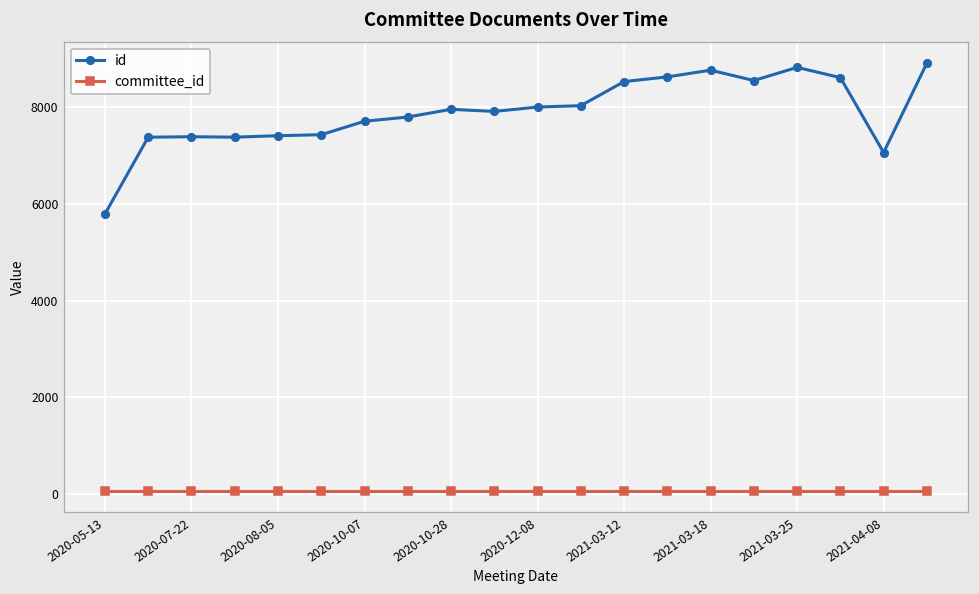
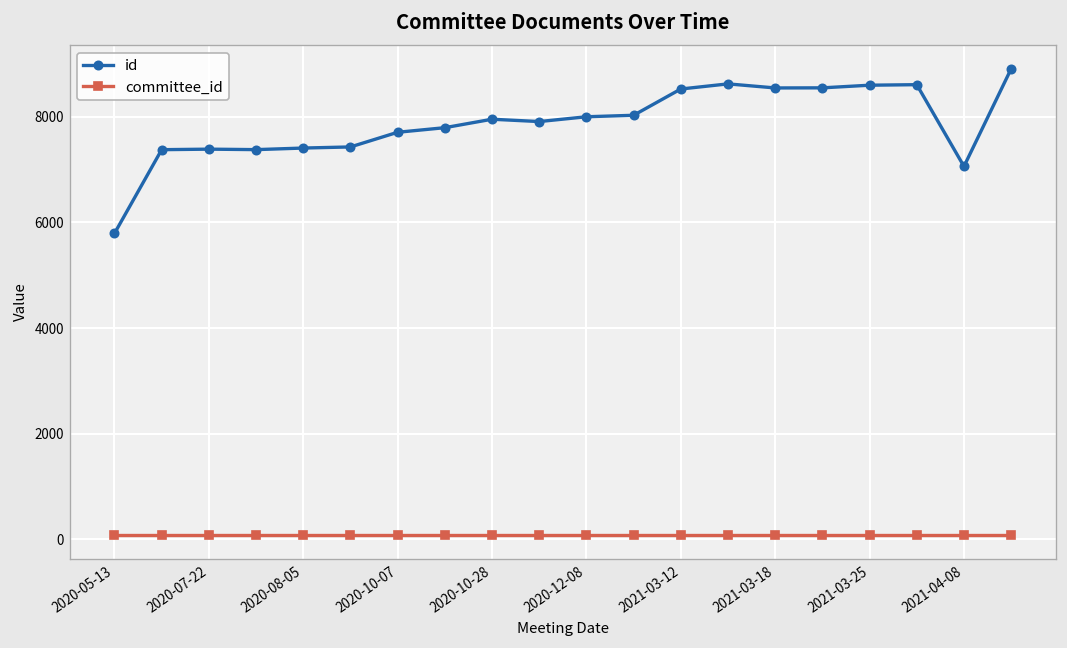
id, 2021-03-18: 8800 -> 8600
id, 2021-03-25: 8800 -> 8600
